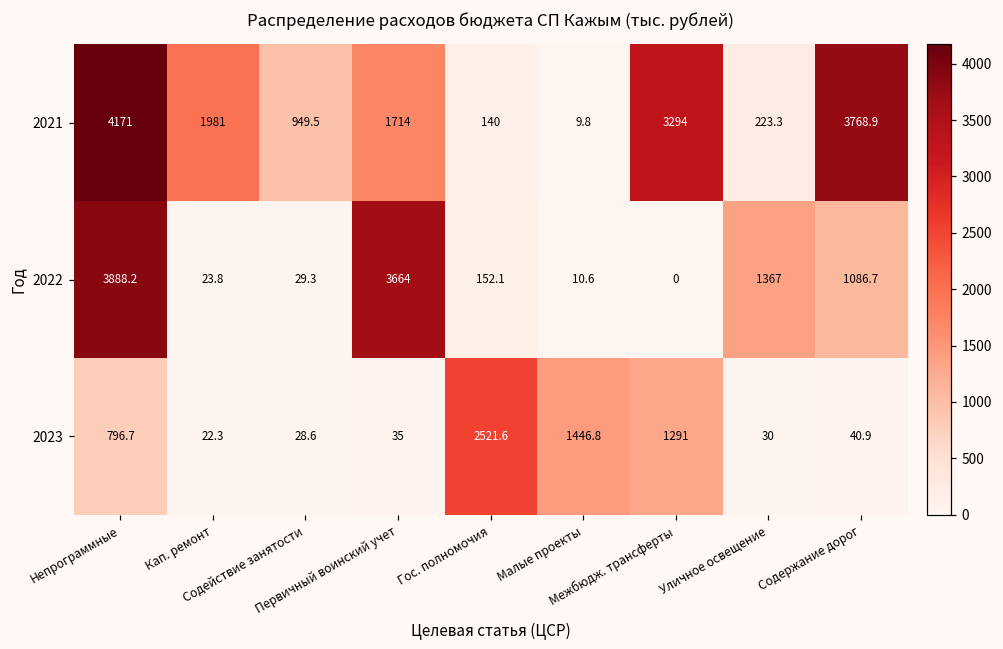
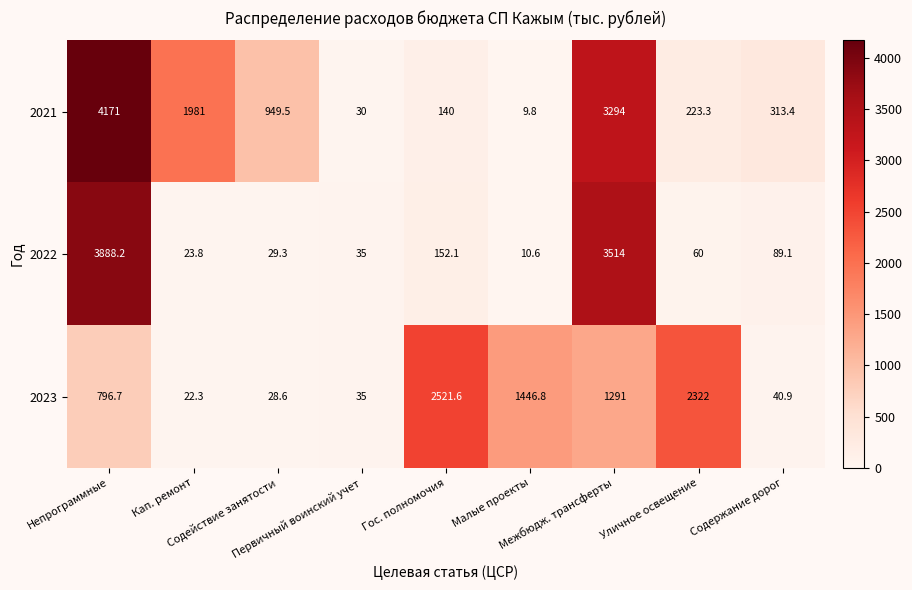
2021, Первичный воинский учет: 1714 -> 30
2021, Содержание дорог: 3768.9 -> 313.4
2022, Первичный воинский учет: 3664 -> 35
2022, Межбюдж. трансферты: 0 -> 3514
2022, Уличное освещение: 1367 -> 60
2022, Содержание дорог: 1086.7 -> 89.1
2023, Уличное освещение: 30 -> 2322
